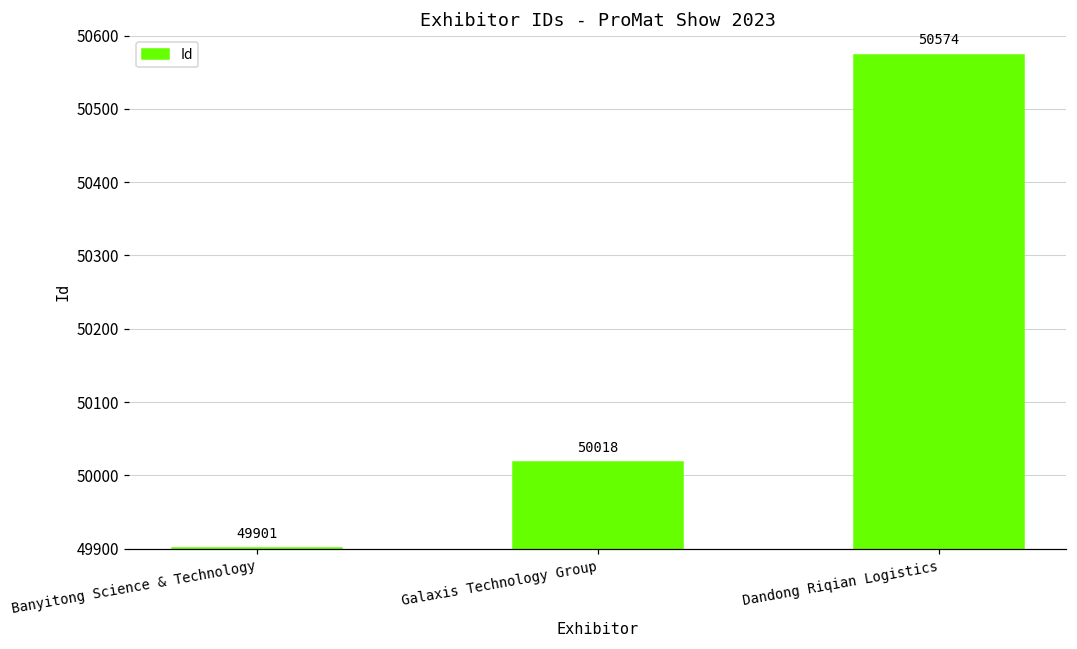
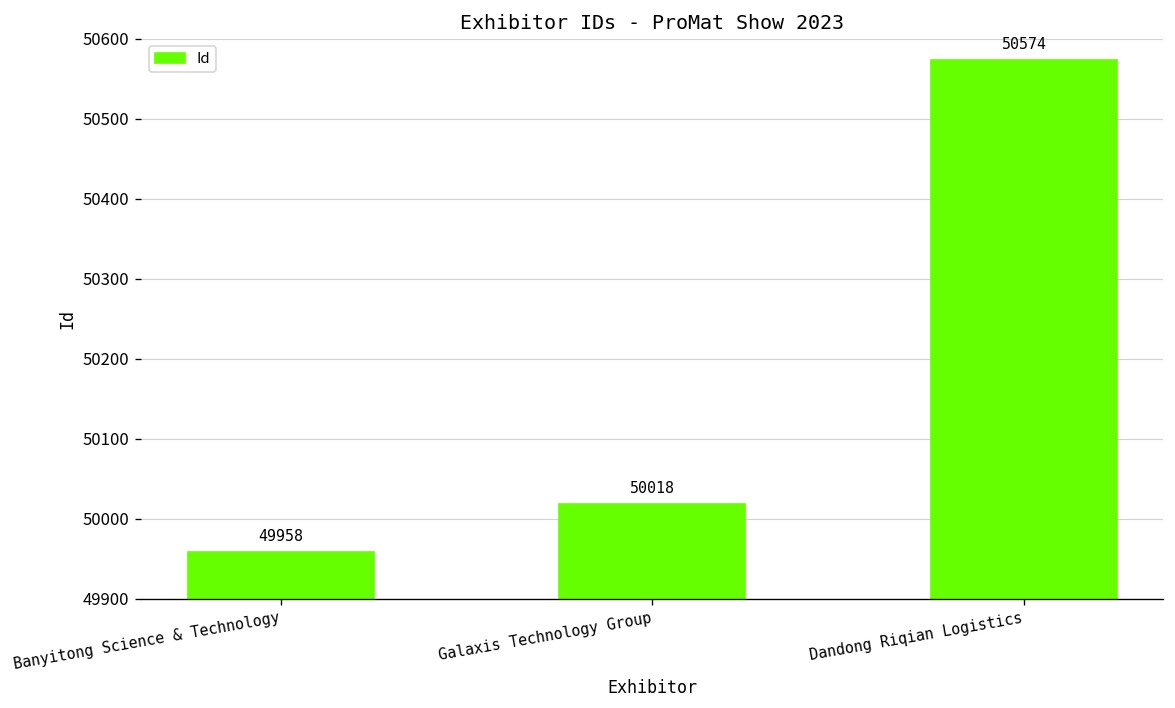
Banyitong Science & Technology: 49901 -> 49958
